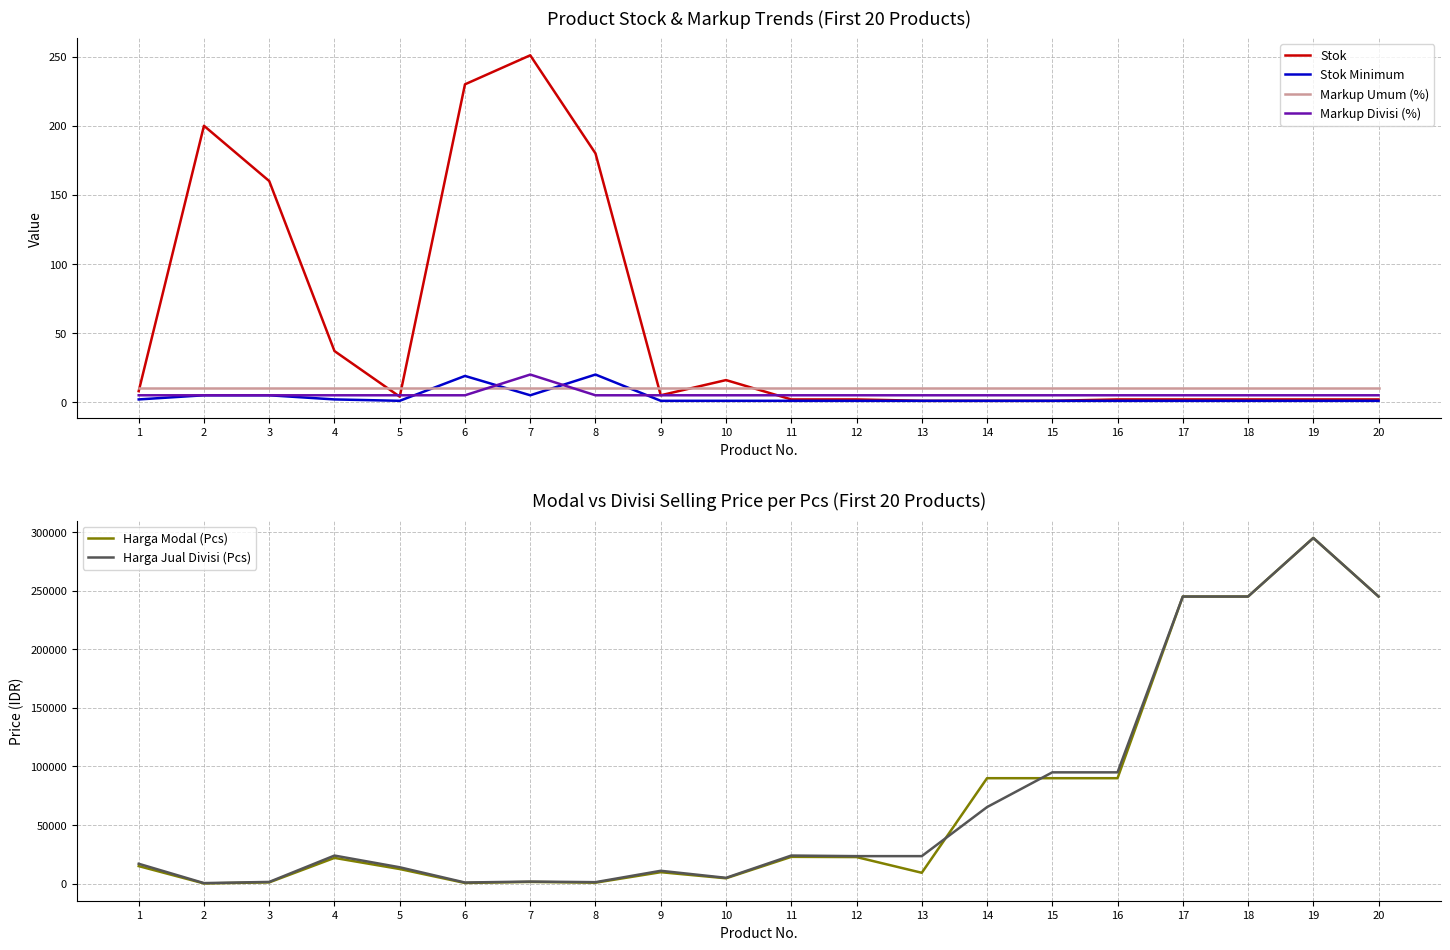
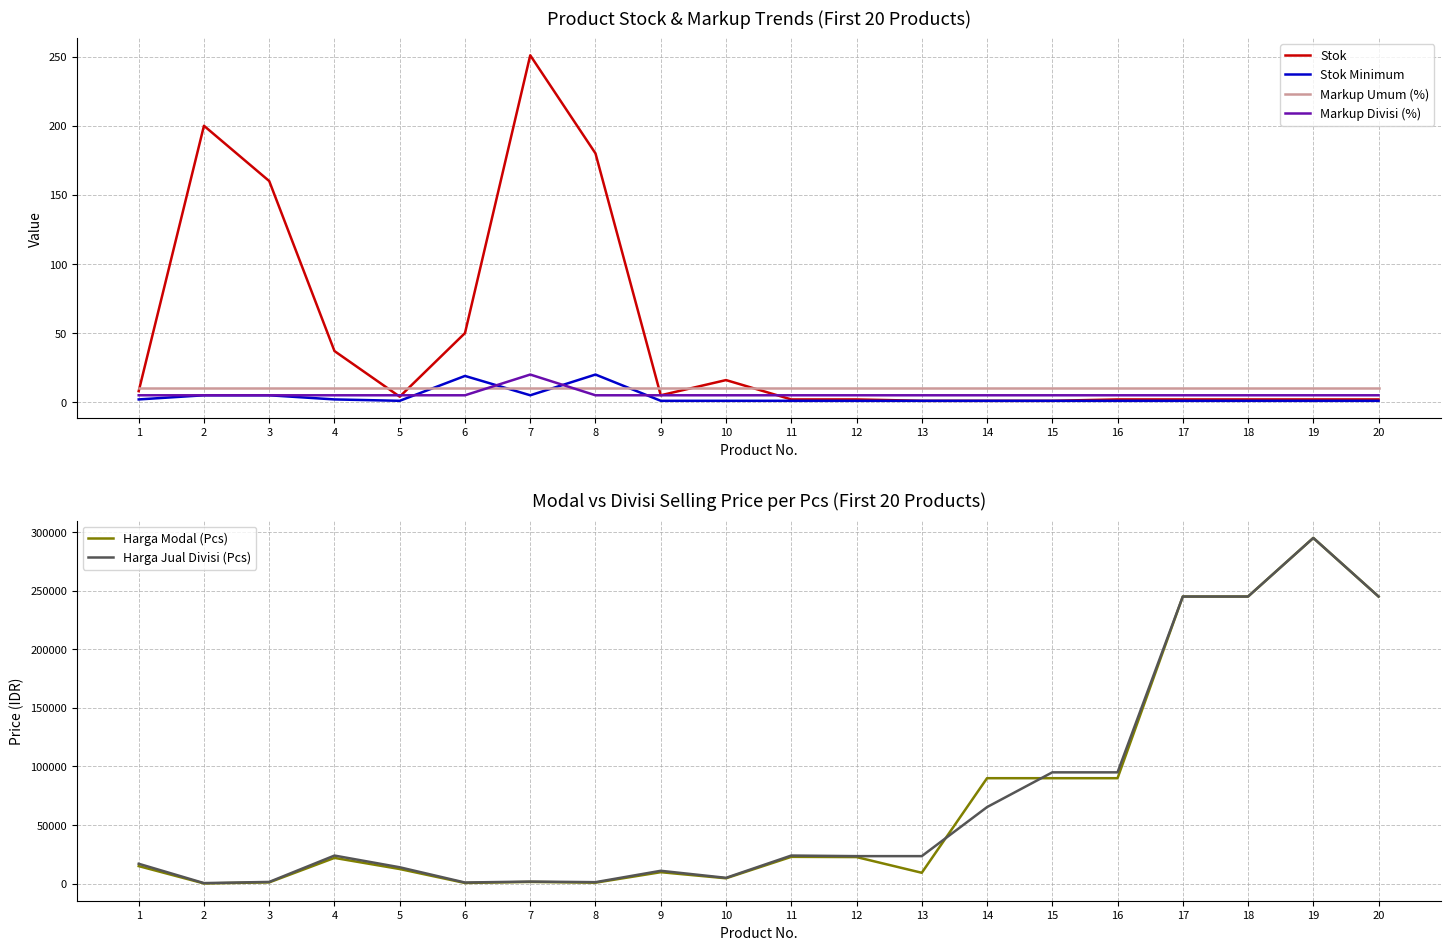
Product Stock & Markup Trends (First 20 Products), Stok, 6: 230 -> 50
